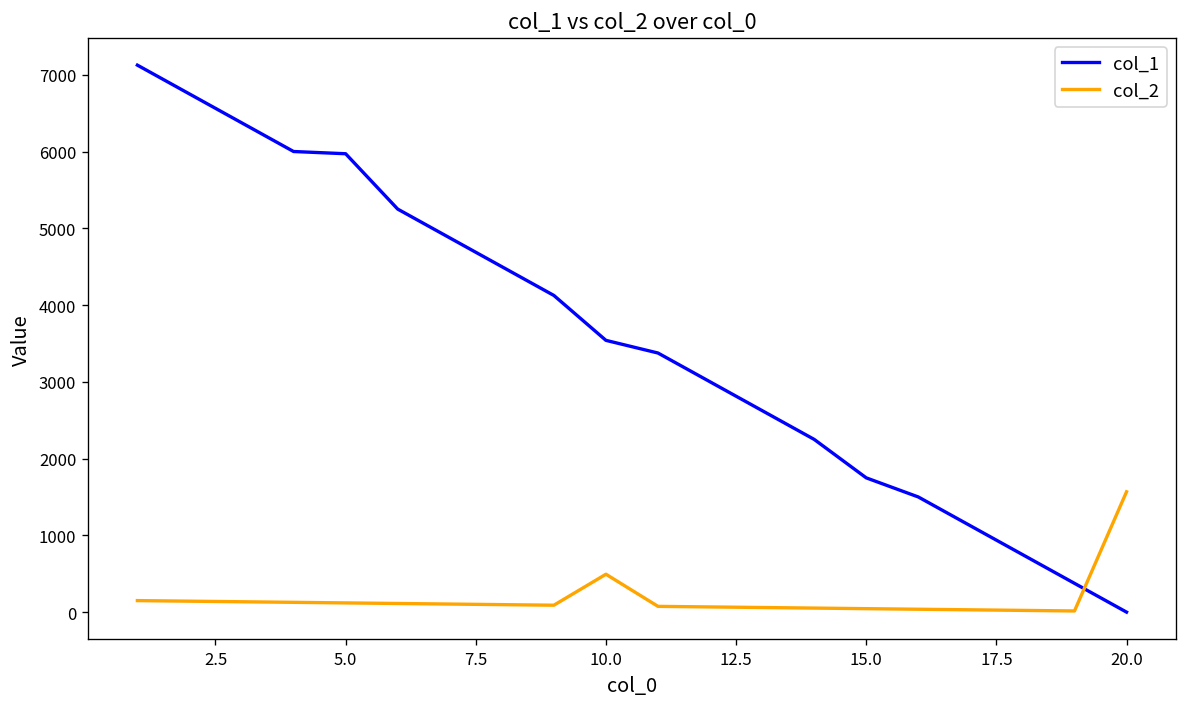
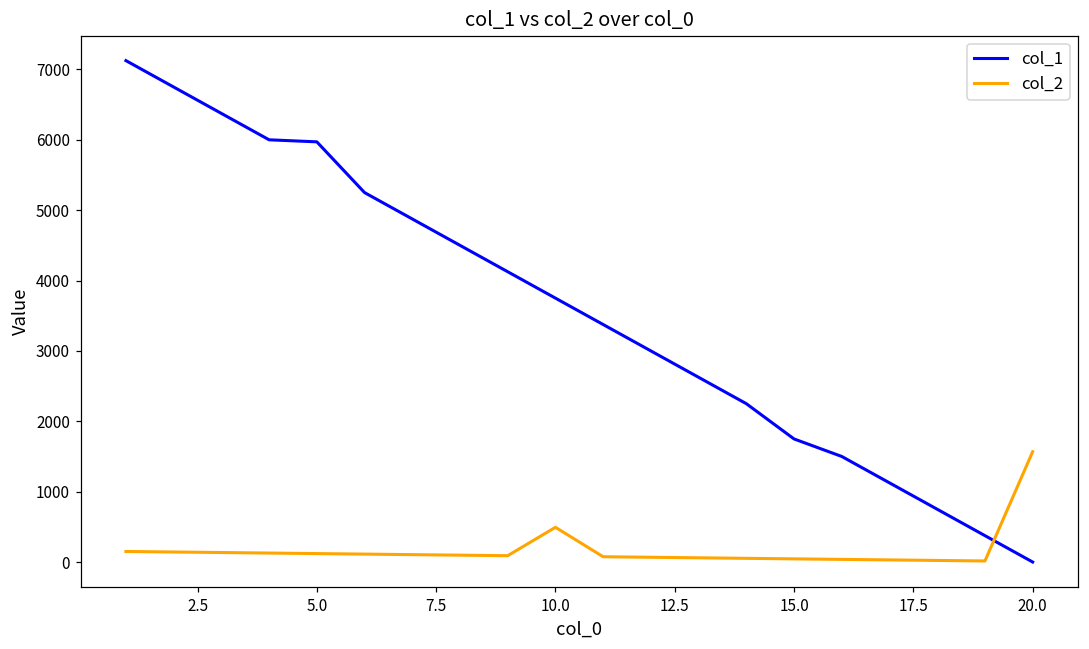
col_1, 10.0: 3500 -> 3800
